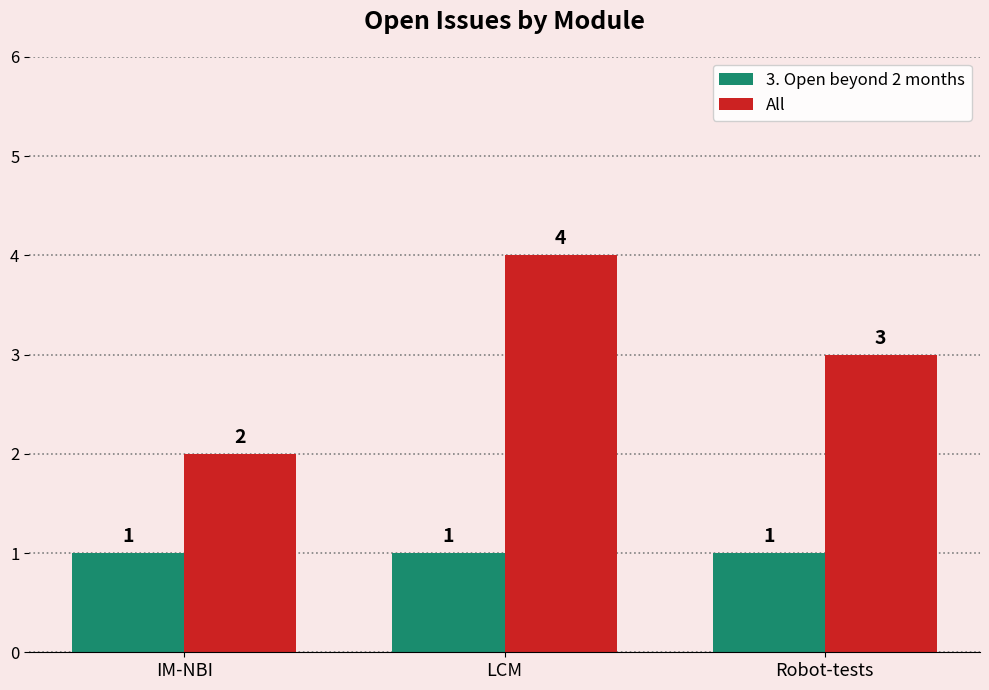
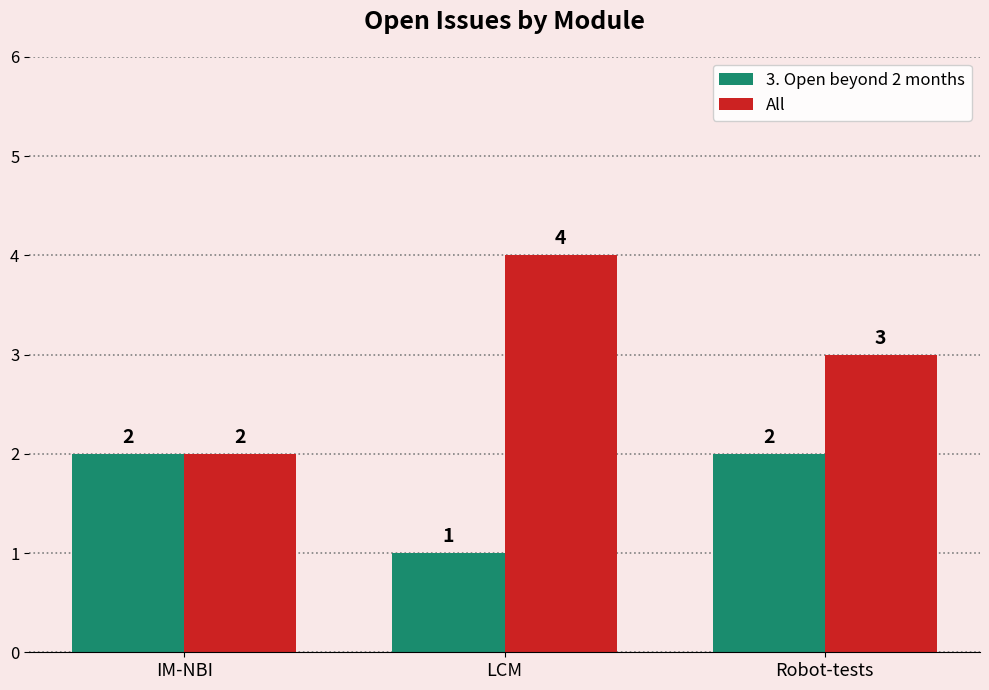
3. Open beyond 2 months, IM-NBI: 1 -> 2
3. Open beyond 2 months, Robot-tests: 1 -> 2
